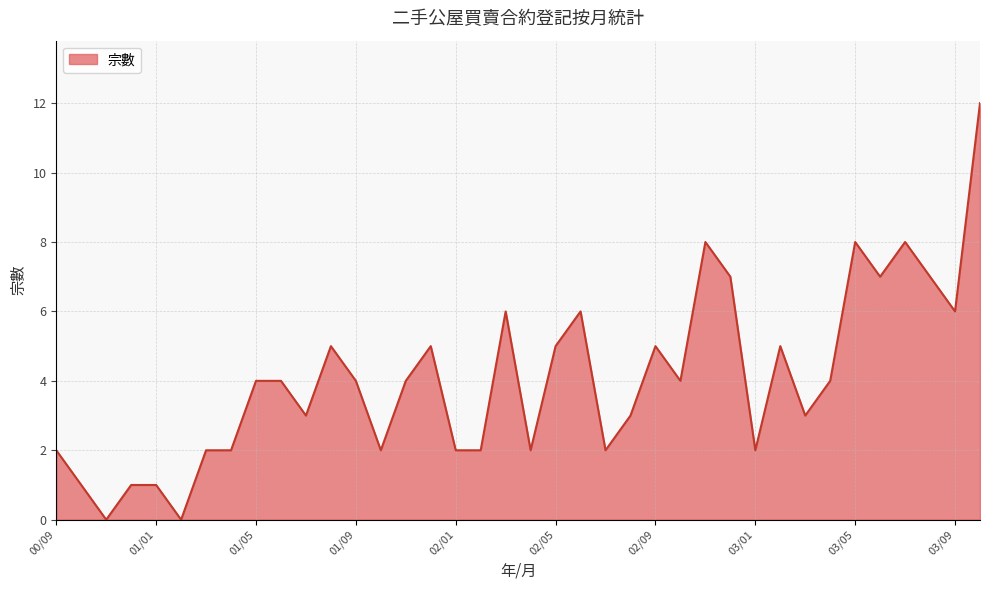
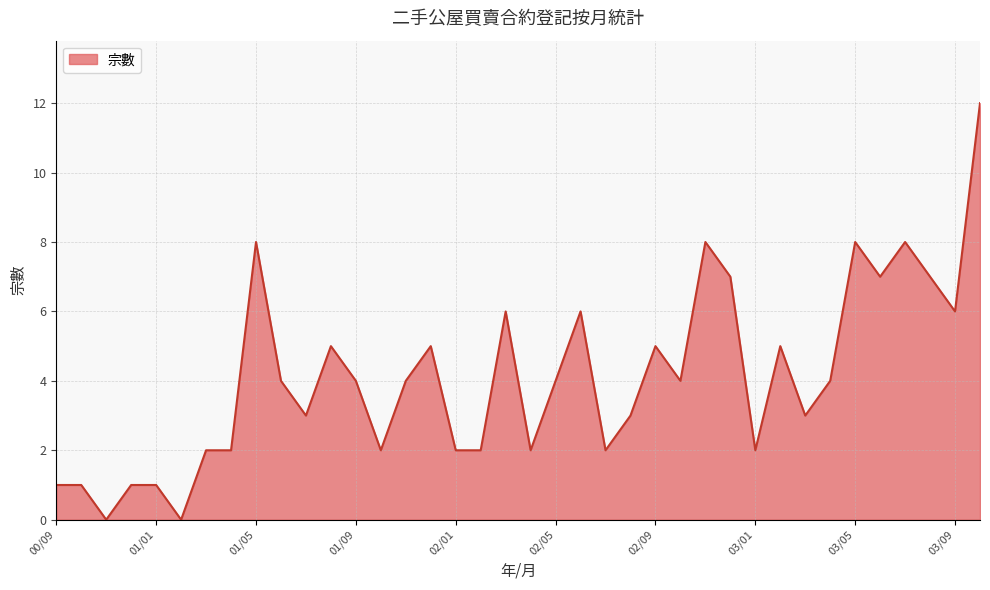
00/09: 2 -> 1
01/05: 4 -> 8
02/05: 5 -> 4
